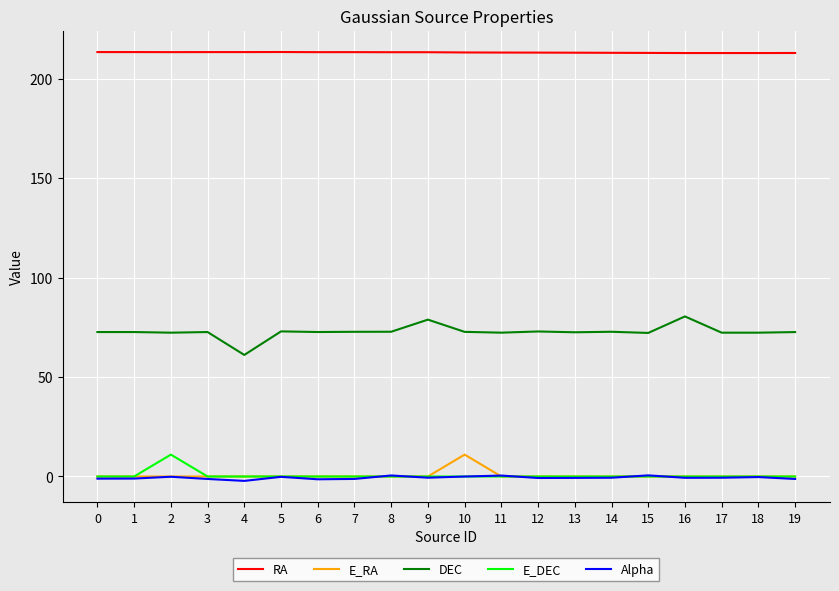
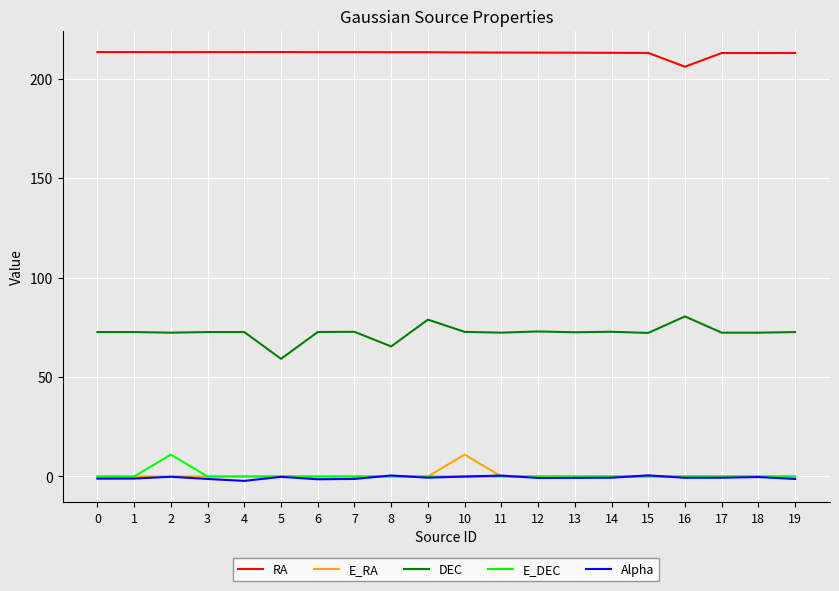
DEC, 4: 61 -> 73
DEC, 5: 73 -> 59
DEC, 8: 73 -> 65
RA, 16: 213 -> 206
